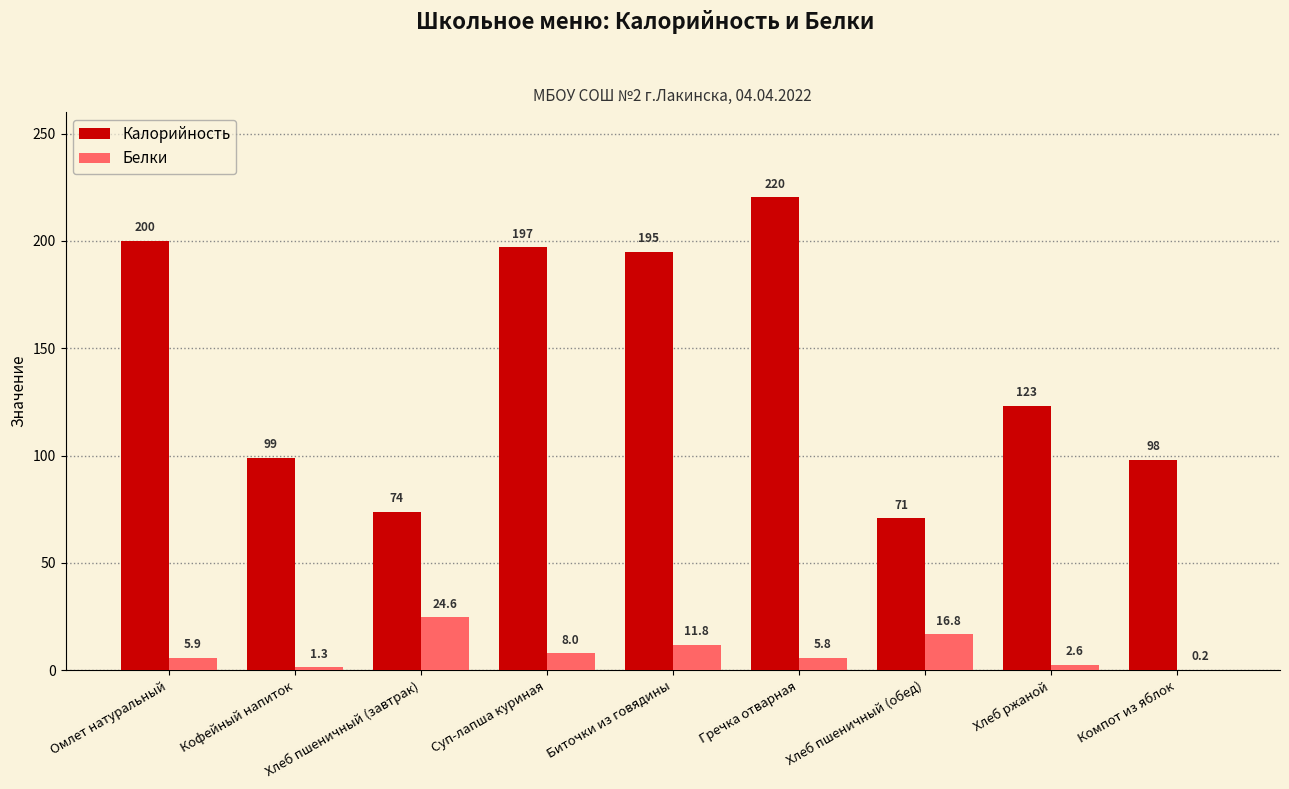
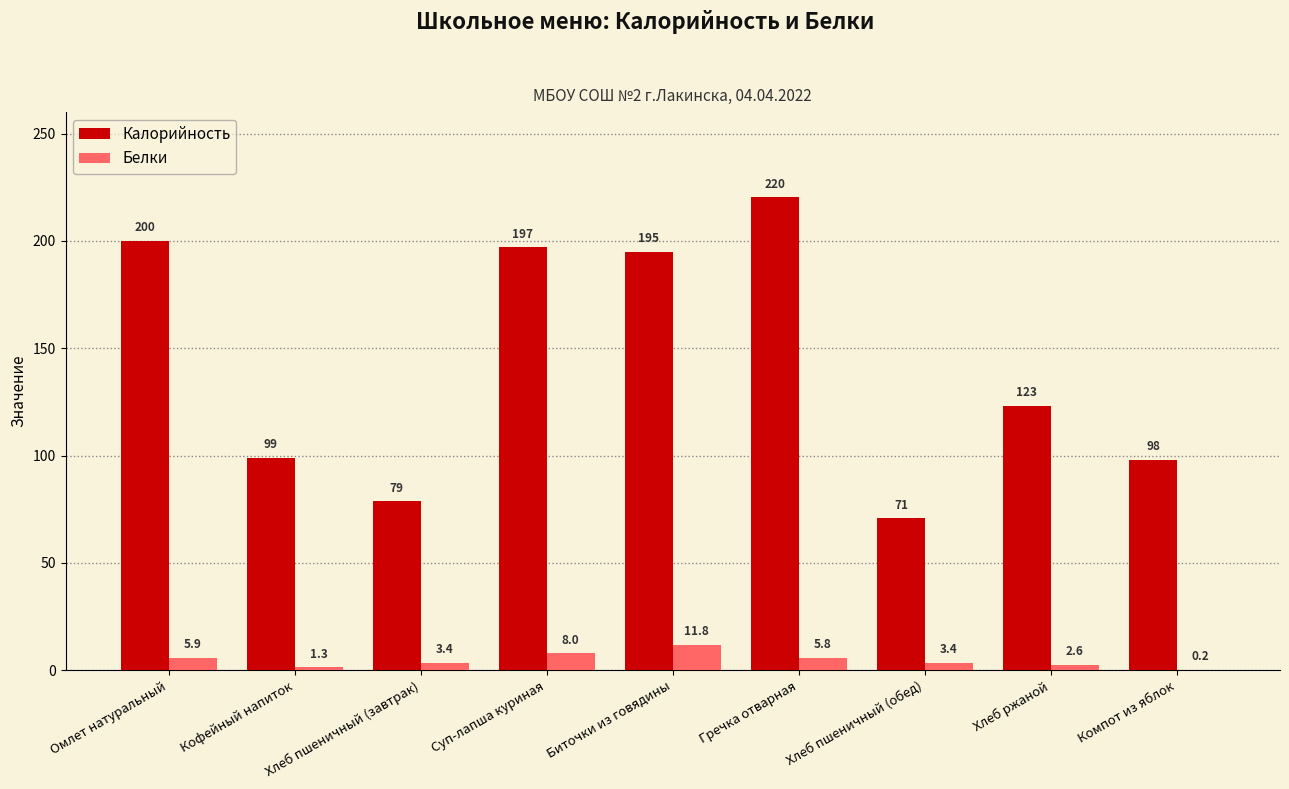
Калорийность, Хлеб пшеничный (завтрак): 74 -> 79
Белки, Хлеб пшеничный (завтрак): 24.6 -> 3.4
Белки, Хлеб пшеничный (обед): 16.8 -> 3.4
